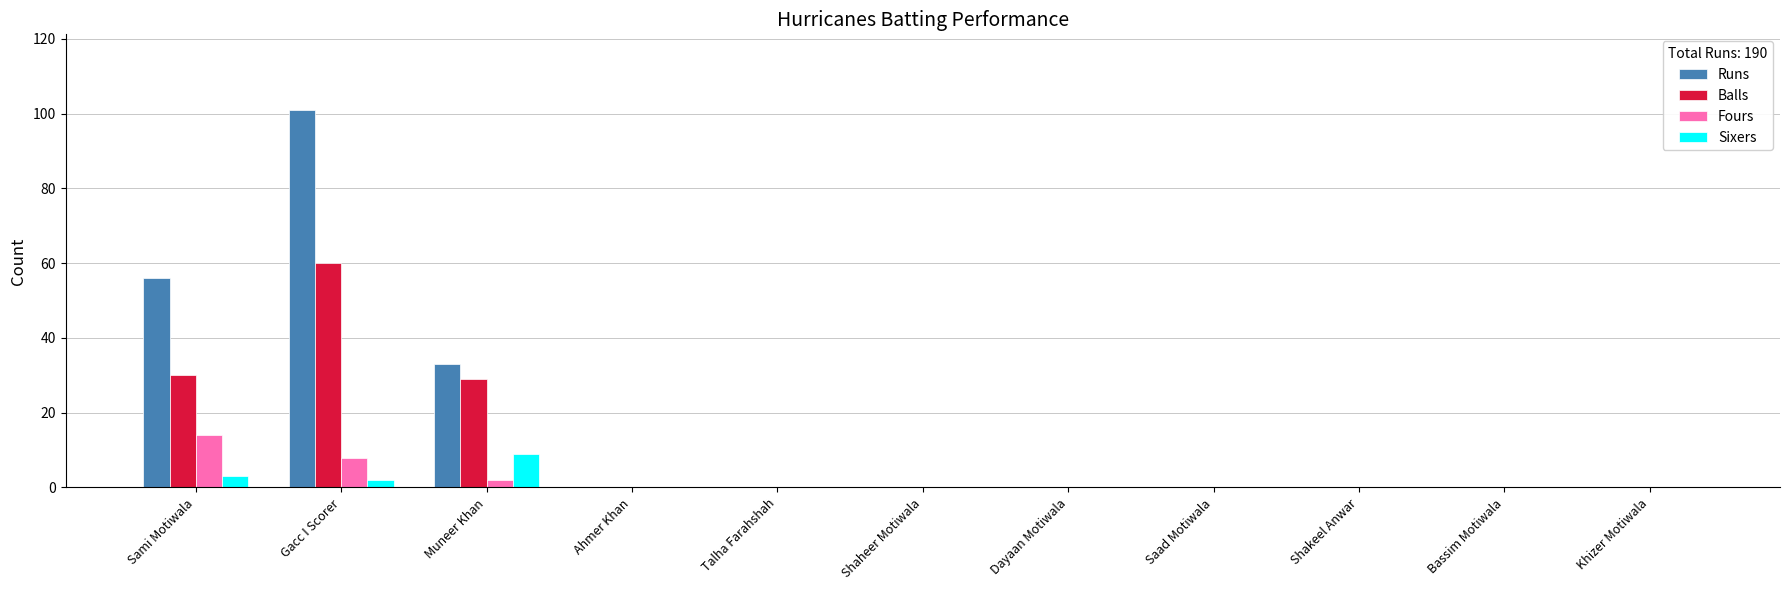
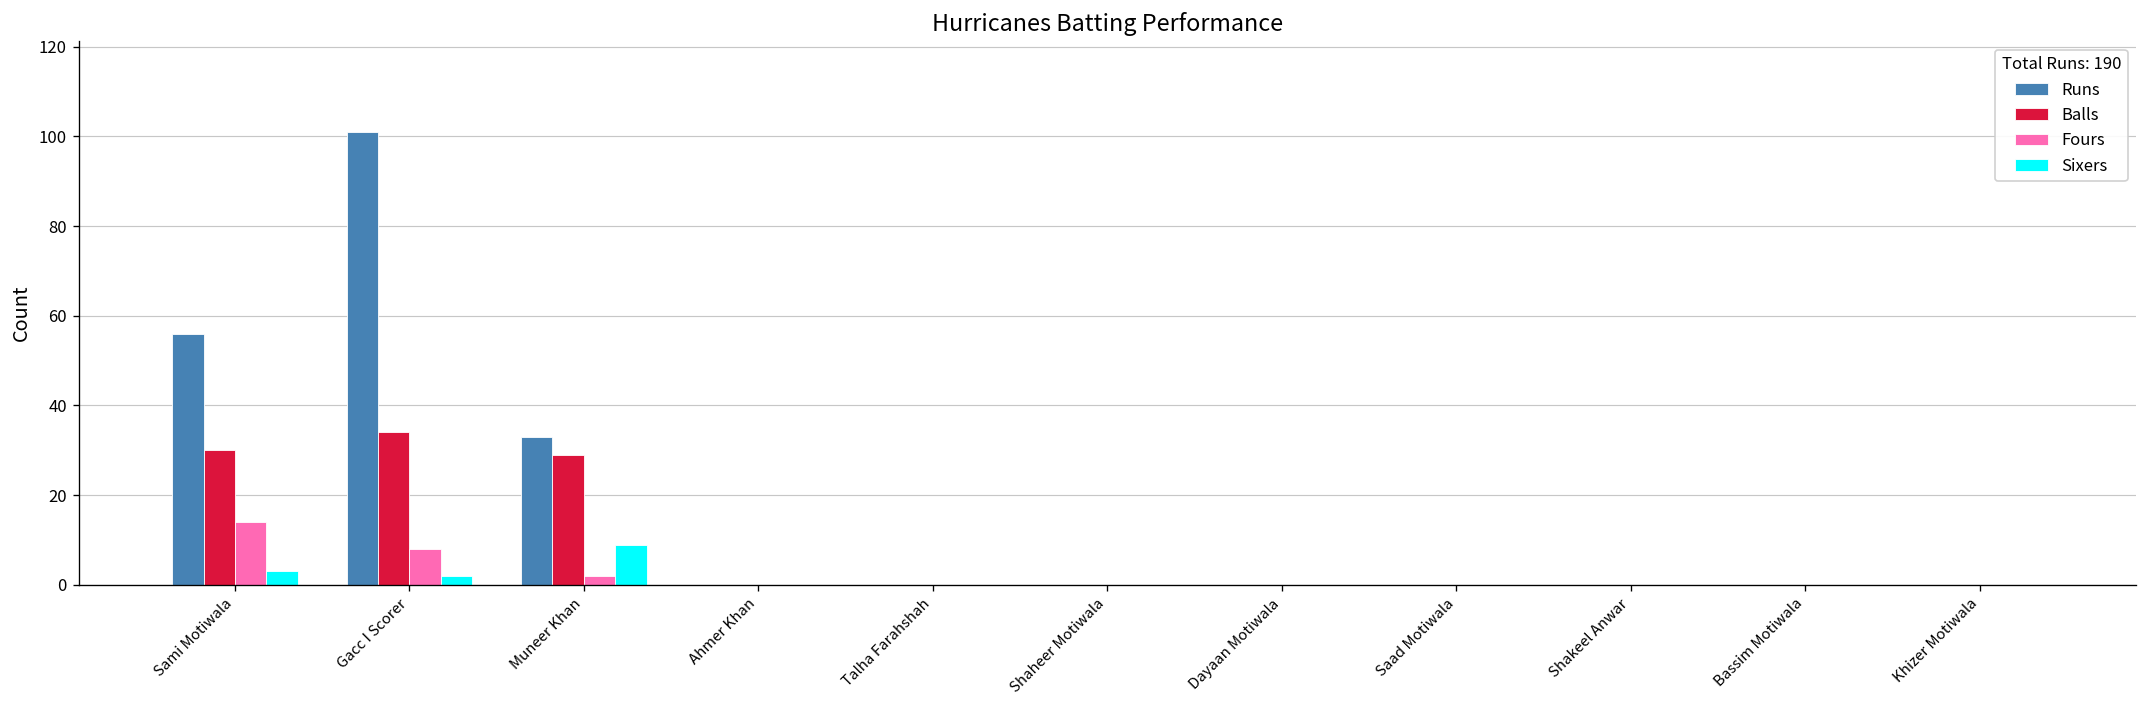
Balls, Gacc I Scorer: 60 -> 34
